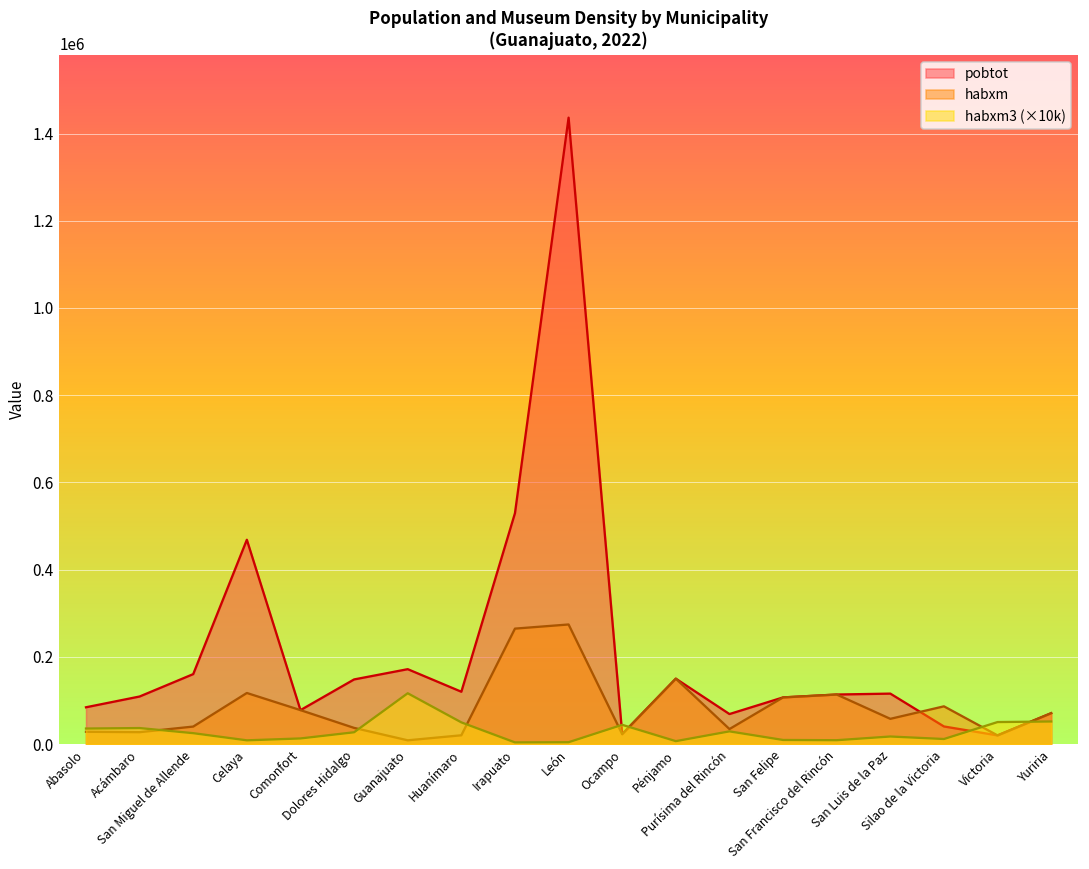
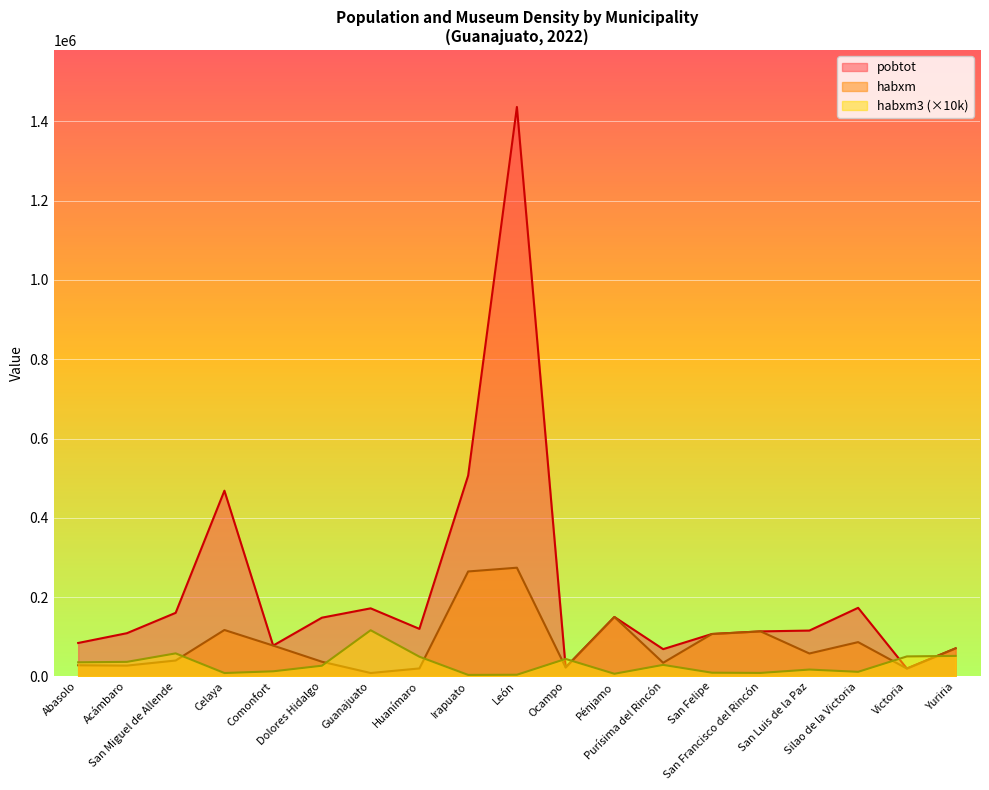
habxm3 (×10k), San Miguel de Allende: 20000 -> 60000
pobtot, Irapuato: 530000 -> 510000
pobtot, Silao de la Victoria: 40000 -> 170000
